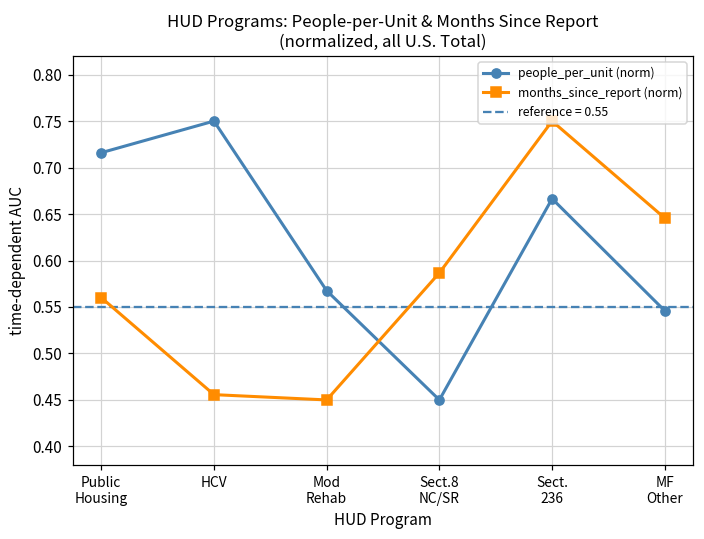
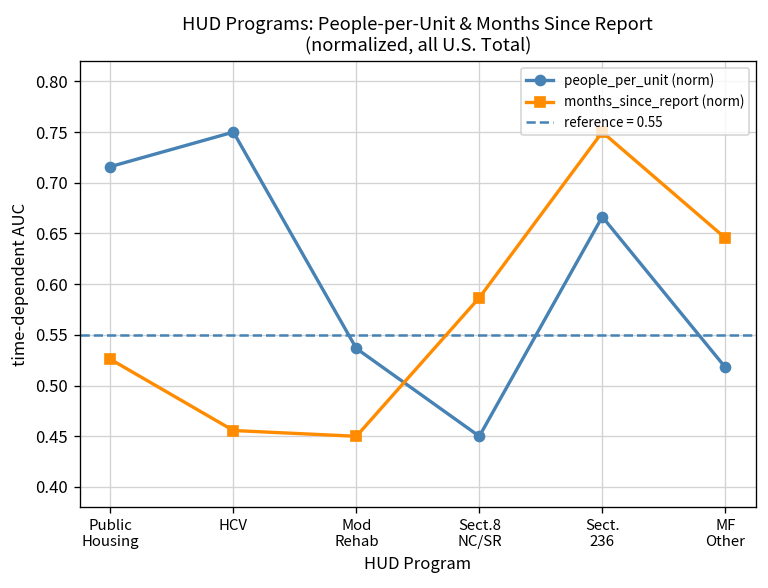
months_since_report (norm), Public Housing: 0.56 -> 0.53
people_per_unit (norm), Mod Rehab: 0.57 -> 0.54
people_per_unit (norm), MF Other: 0.55 -> 0.52
